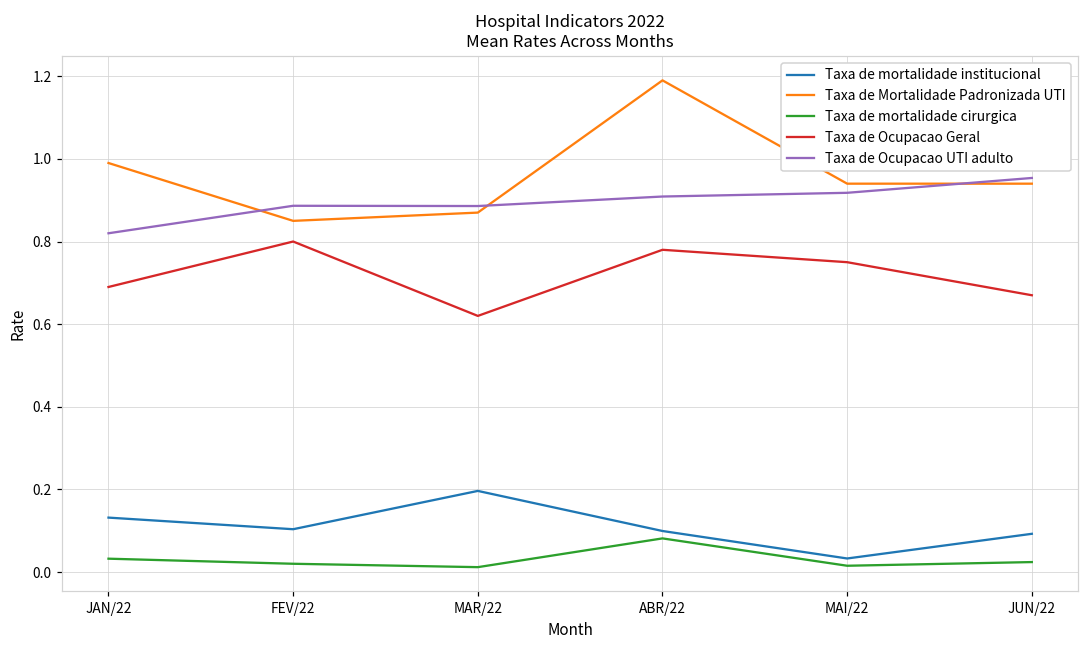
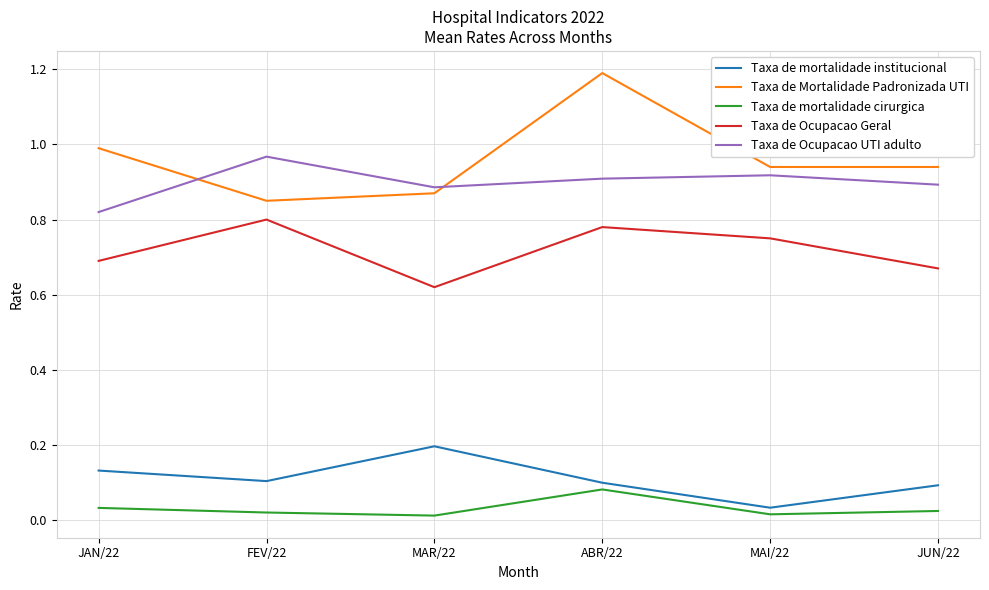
Taxa de Ocupacao UTI adulto, FEV/22: 0.89 -> 0.97
Taxa de Ocupacao UTI adulto, JUN/22: 0.95 -> 0.89
